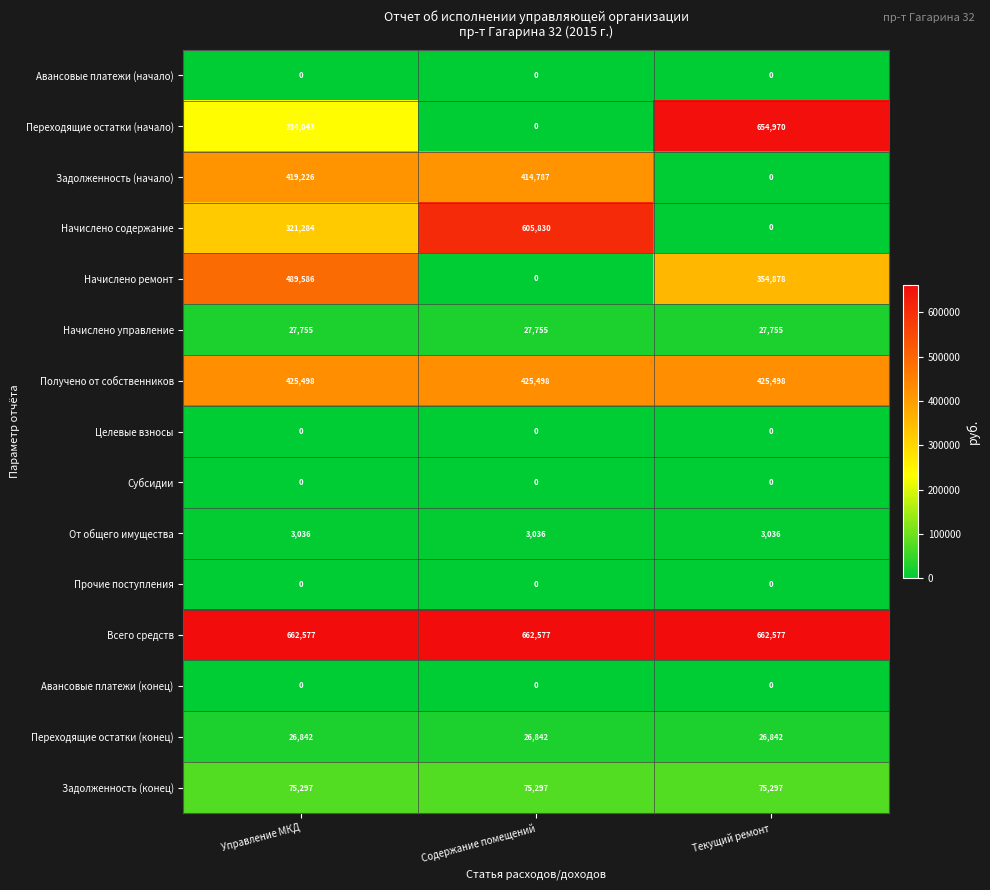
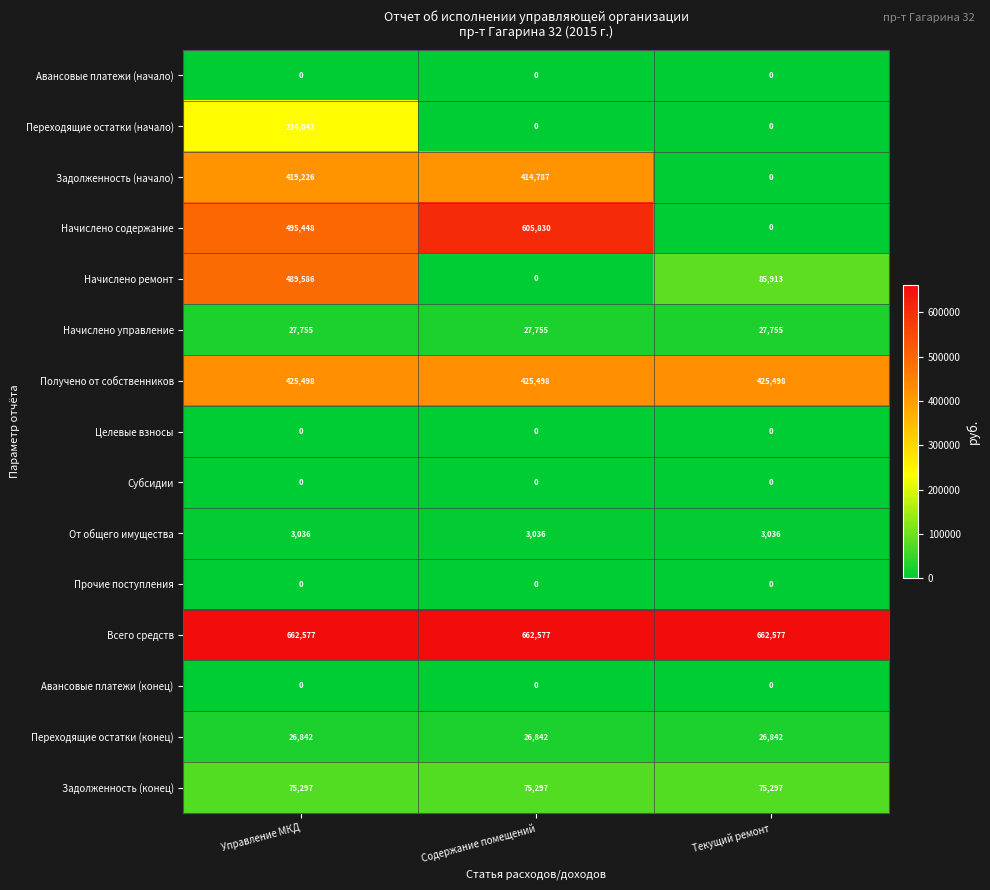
Переходящие остатки (начало), Текущий ремонт: 654,970 -> 0
Начислено содержание, Управление МКД: 321,284 -> 495,448
Начислено ремонт, Текущий ремонт: 354,878 -> 85,913
